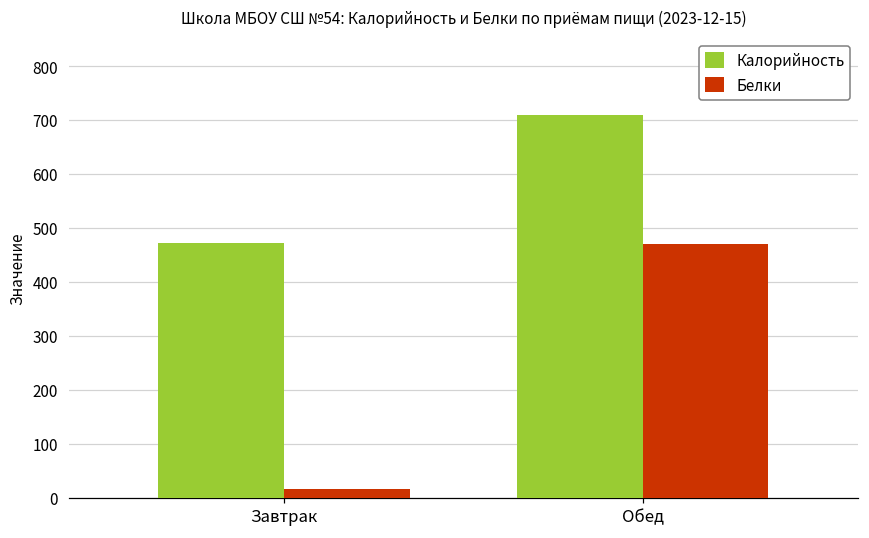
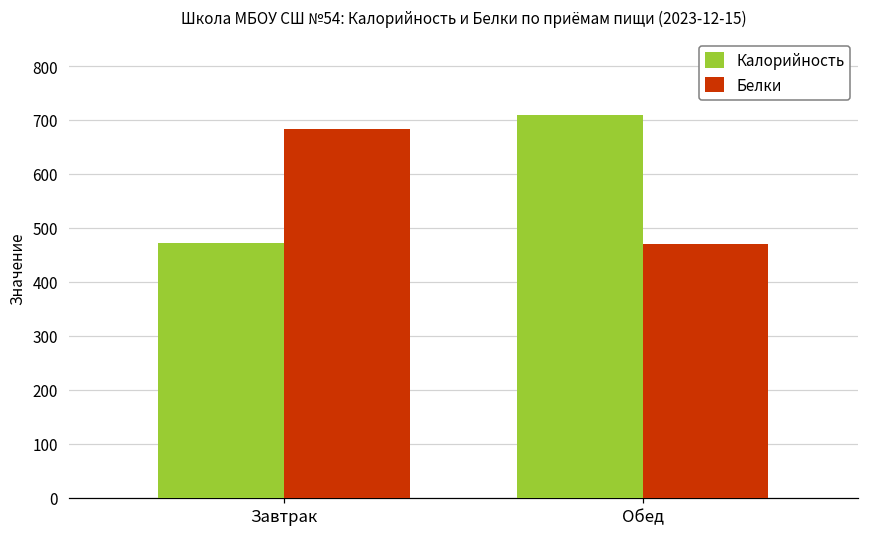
Белки, Завтрак: 20 -> 680
